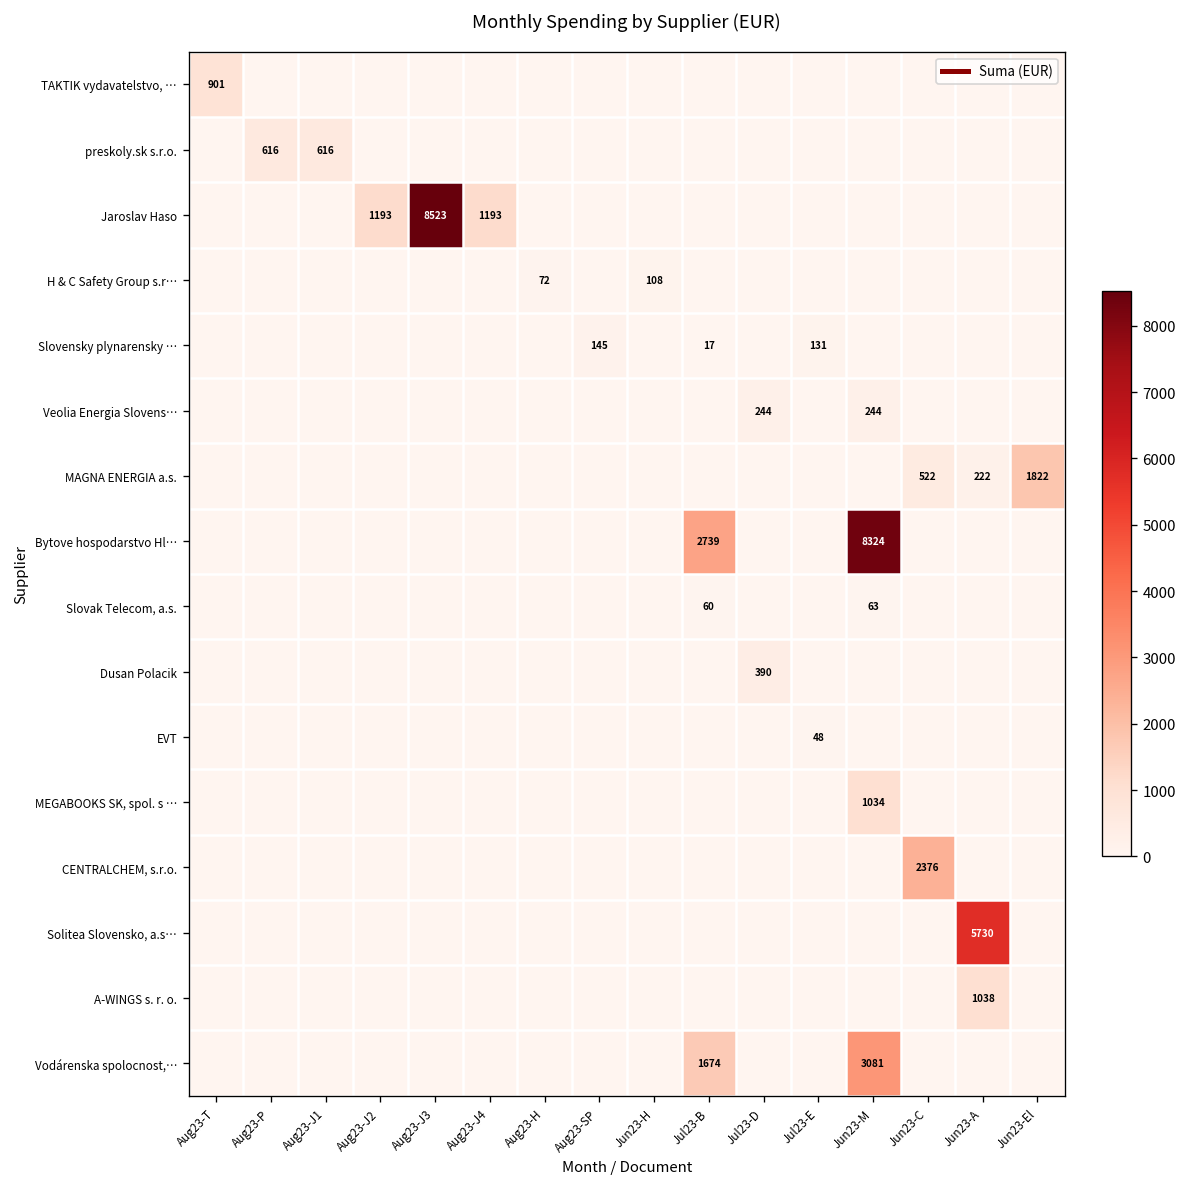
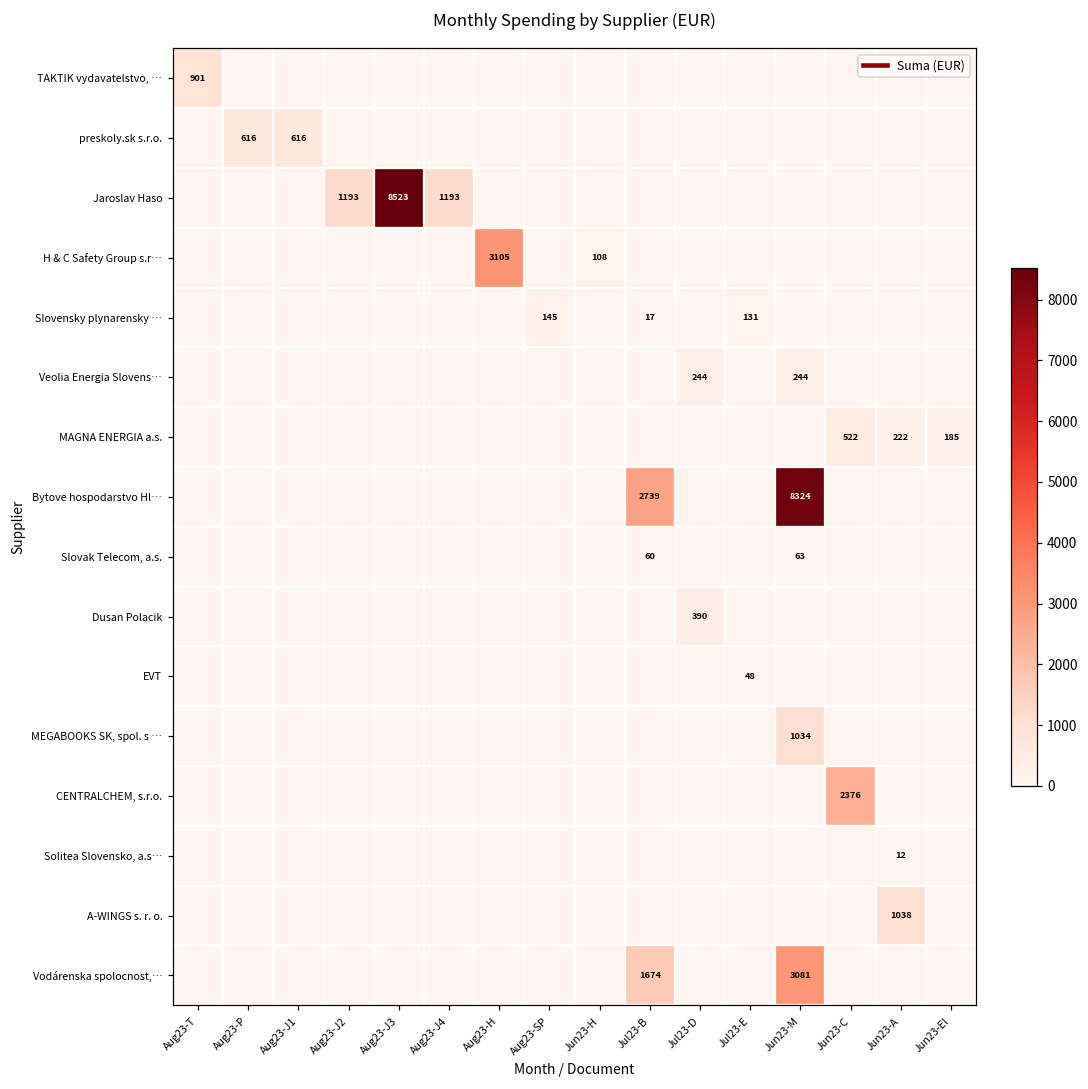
H & C Safety Group s.r…, Aug23-H: 72 -> 3105
MAGNA ENERGIA a.s., Jun23-El: 1822 -> 185
Solitea Slovensko, a.s…, Jun23-A: 5730 -> 12
